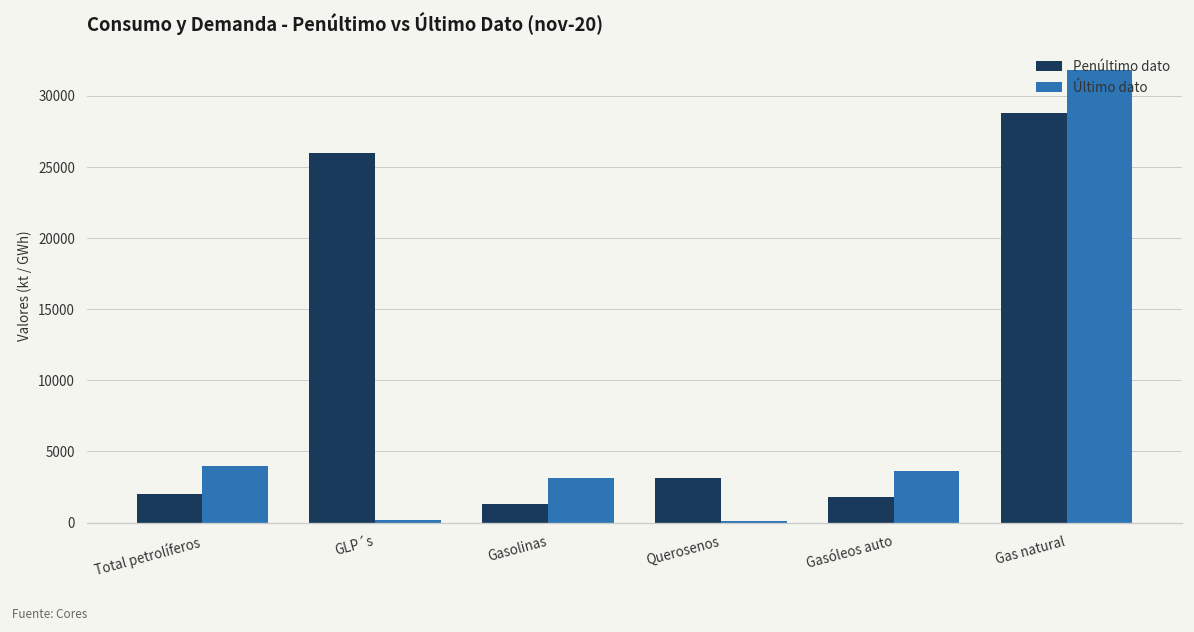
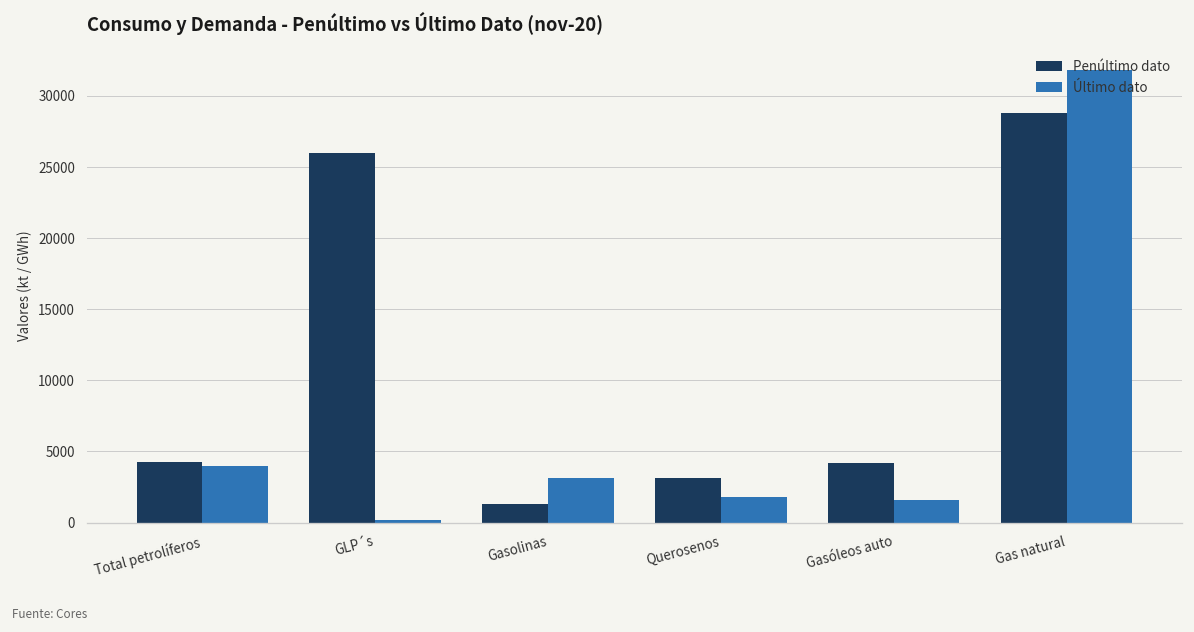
Penúltimo dato, Total petrolíferos: 2000 -> 4300
Último dato, Querosenos: 100 -> 1800
Penúltimo dato, Gasóleos auto: 1800 -> 4200
Último dato, Gasóleos auto: 3600 -> 1600
